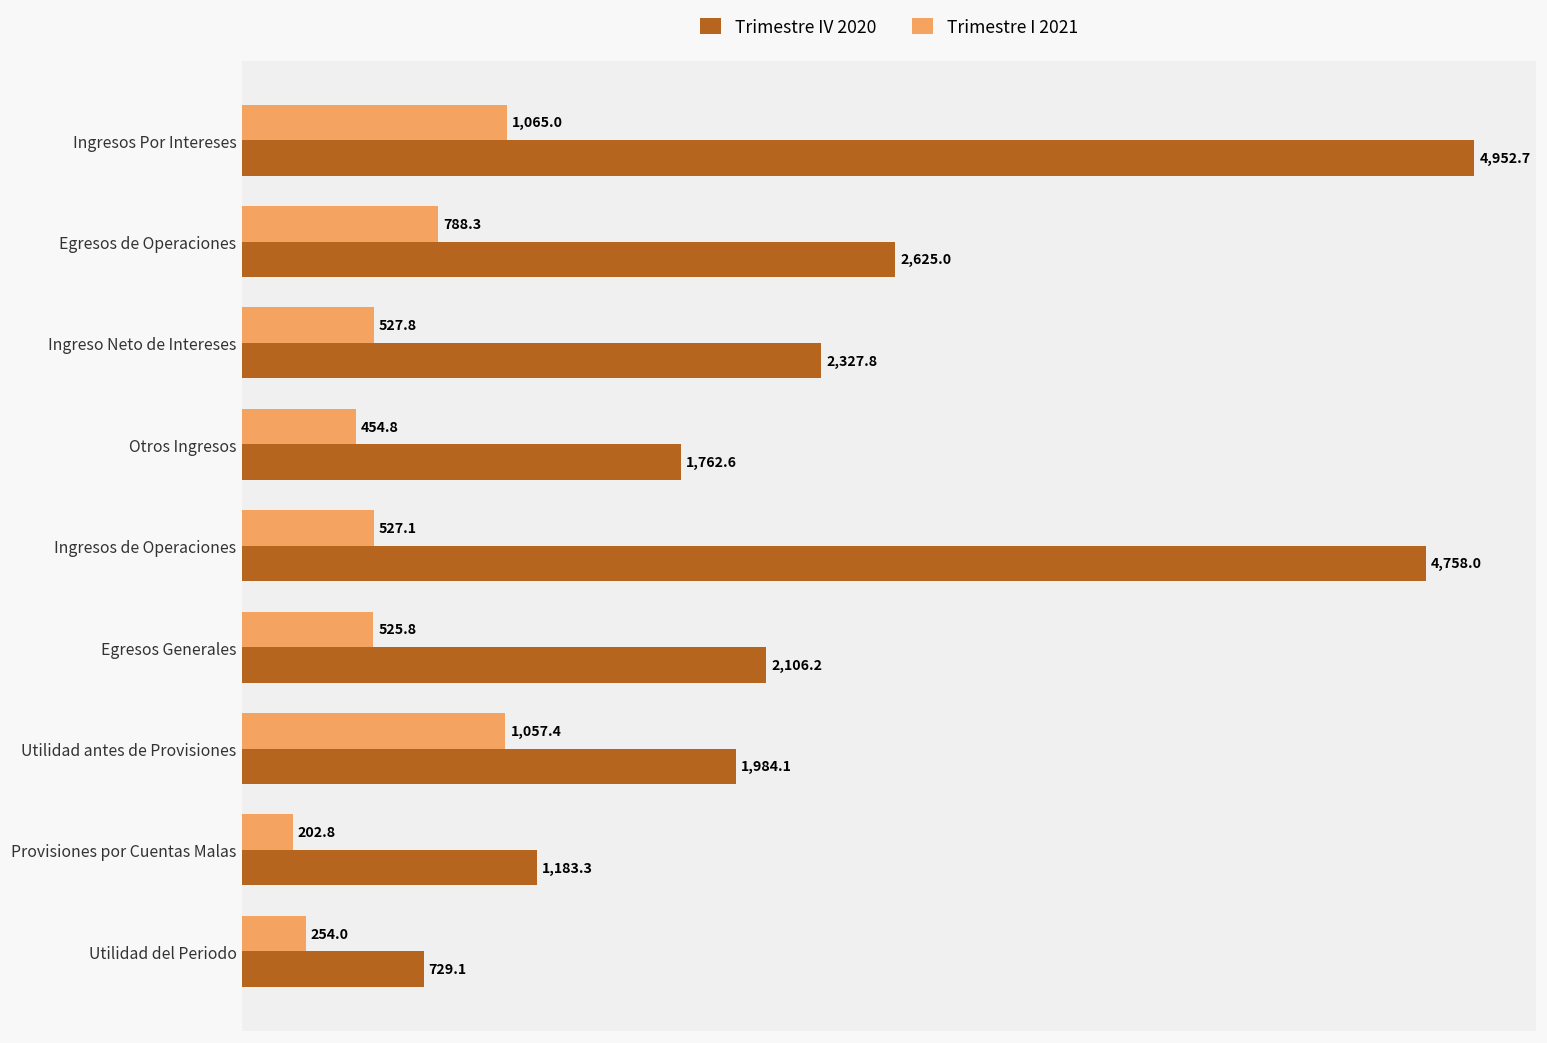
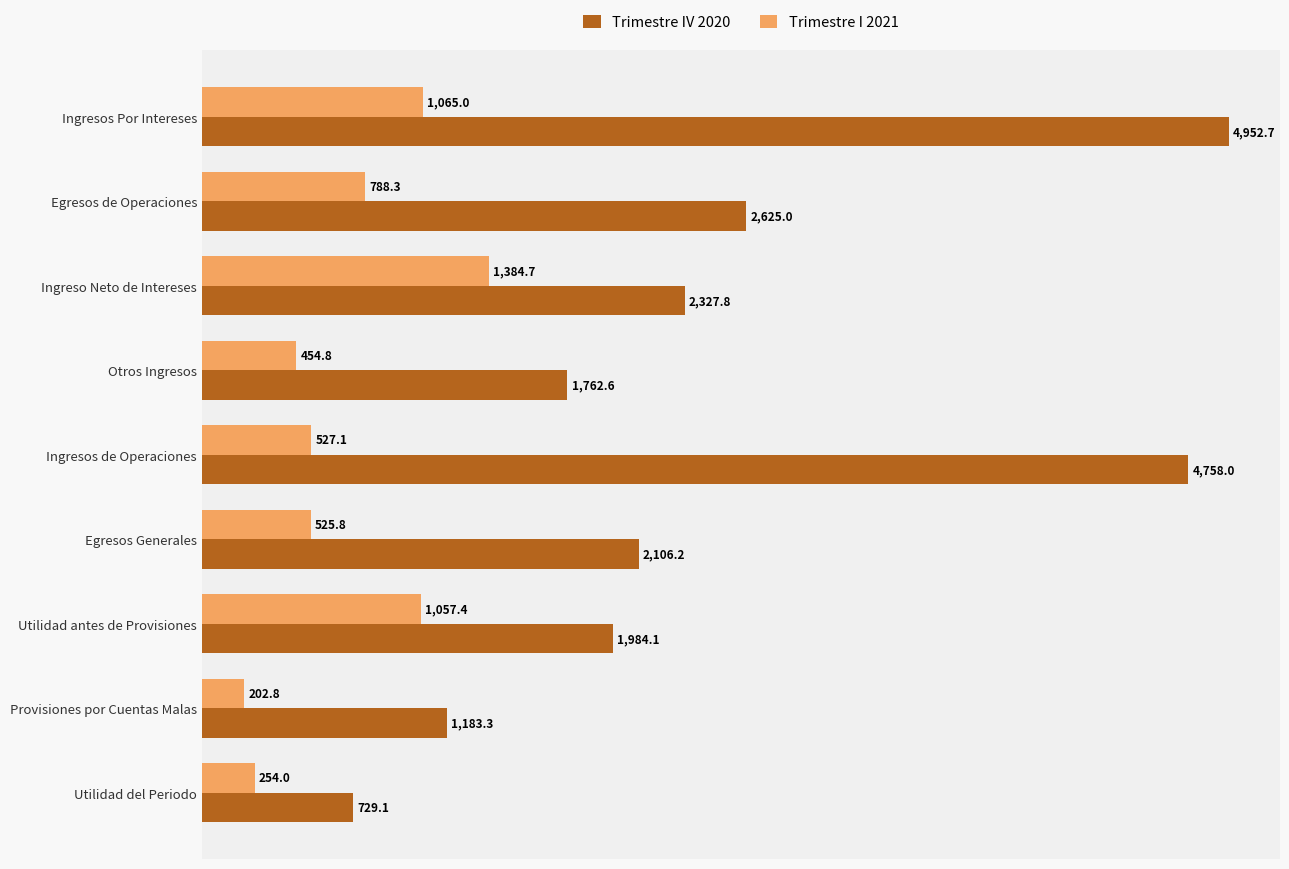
Trimestre I 2021, Ingreso Neto de Intereses: 527.8 -> 1,384.7
